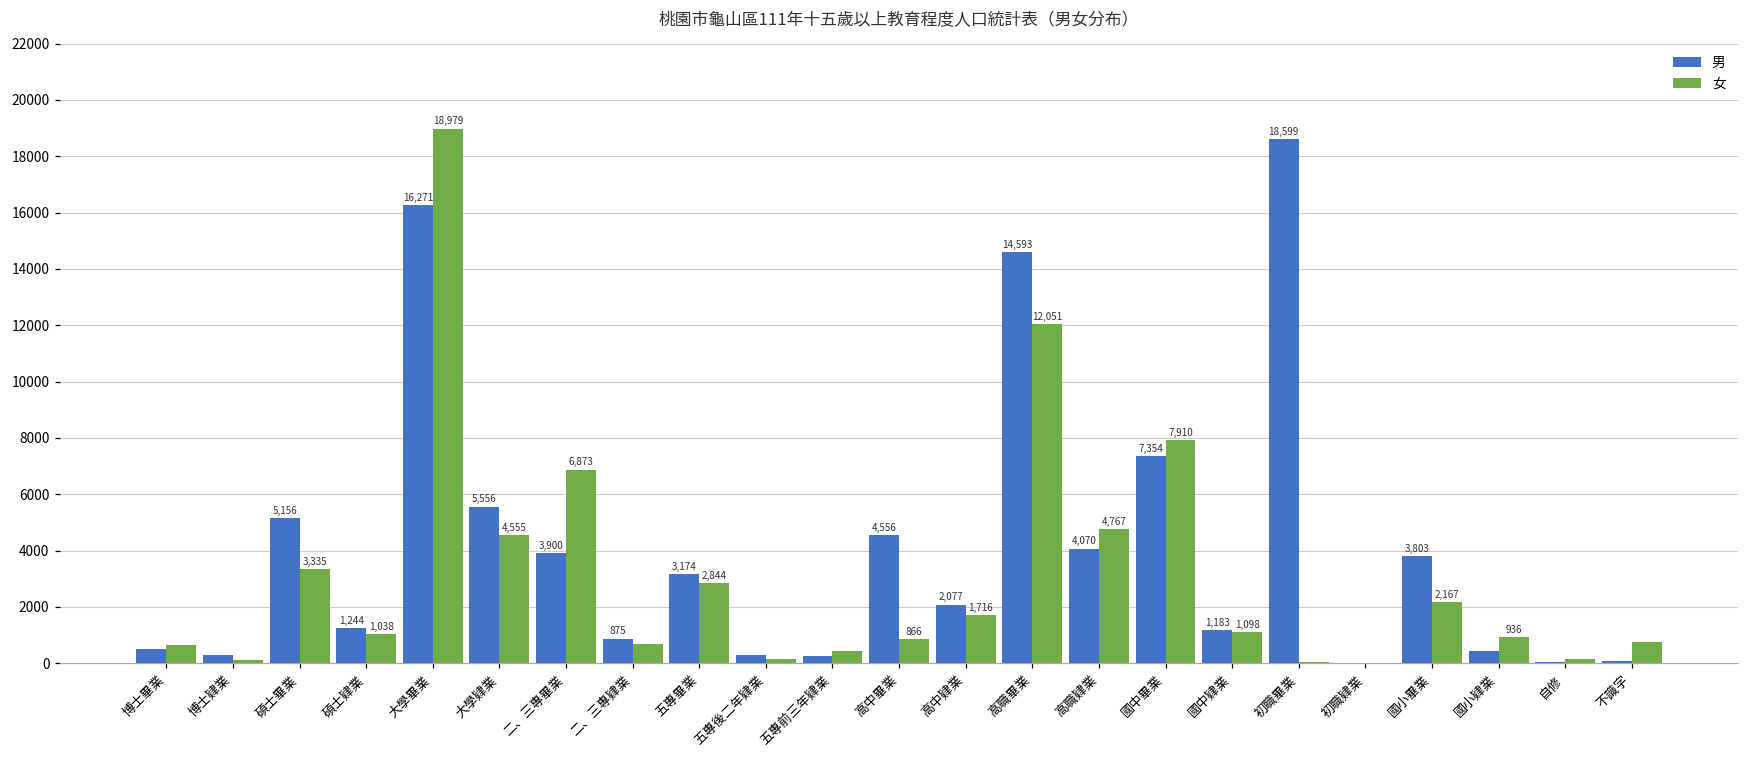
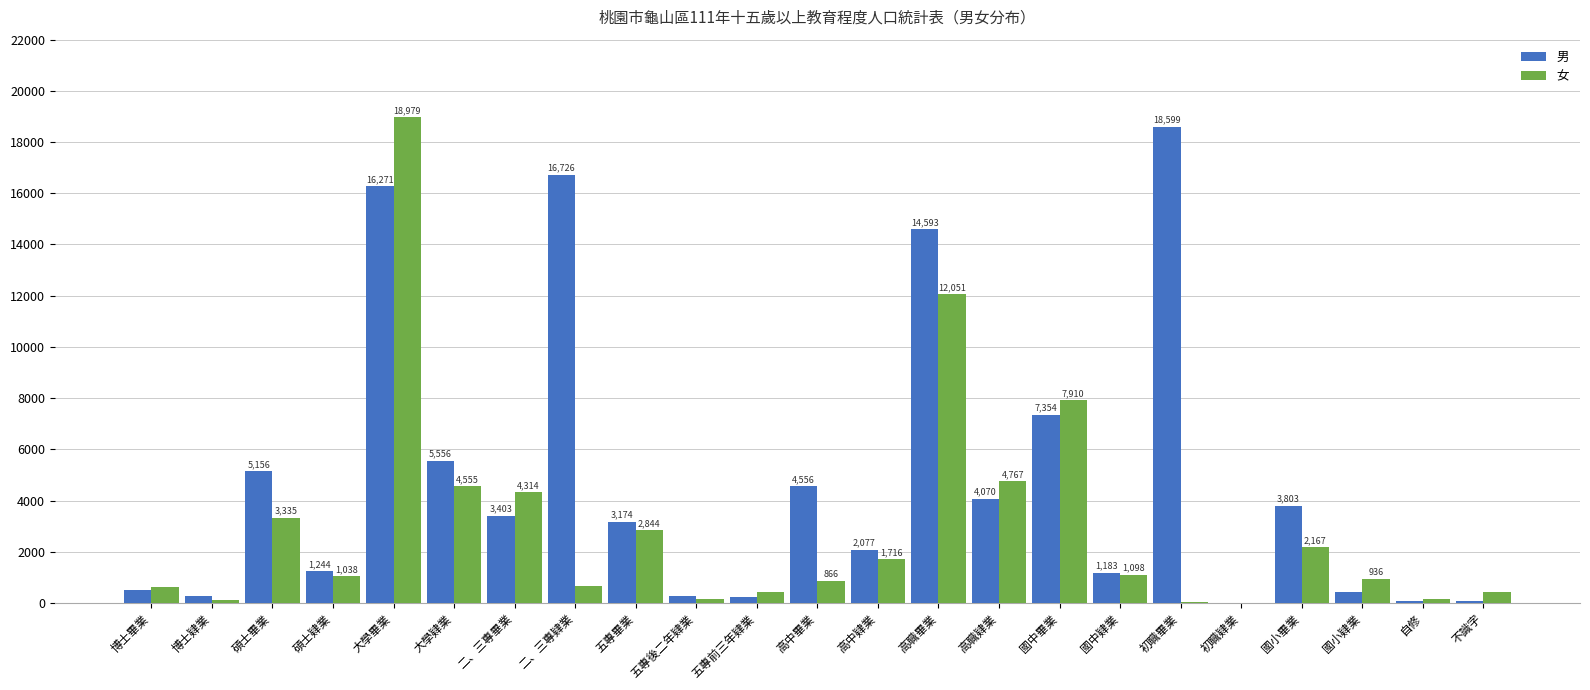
男, 二、三專畢業: 3,900 -> 3,403
女, 二、三專畢業: 6,873 -> 4,314
男, 二、三專肄業: 875 -> 16,726
女, 不識字: 800 -> 400
